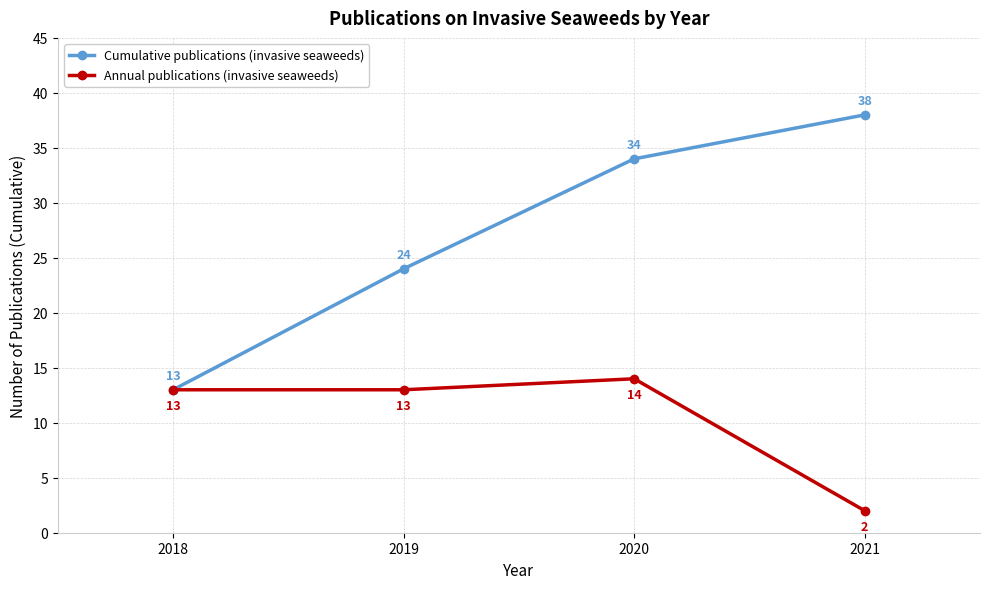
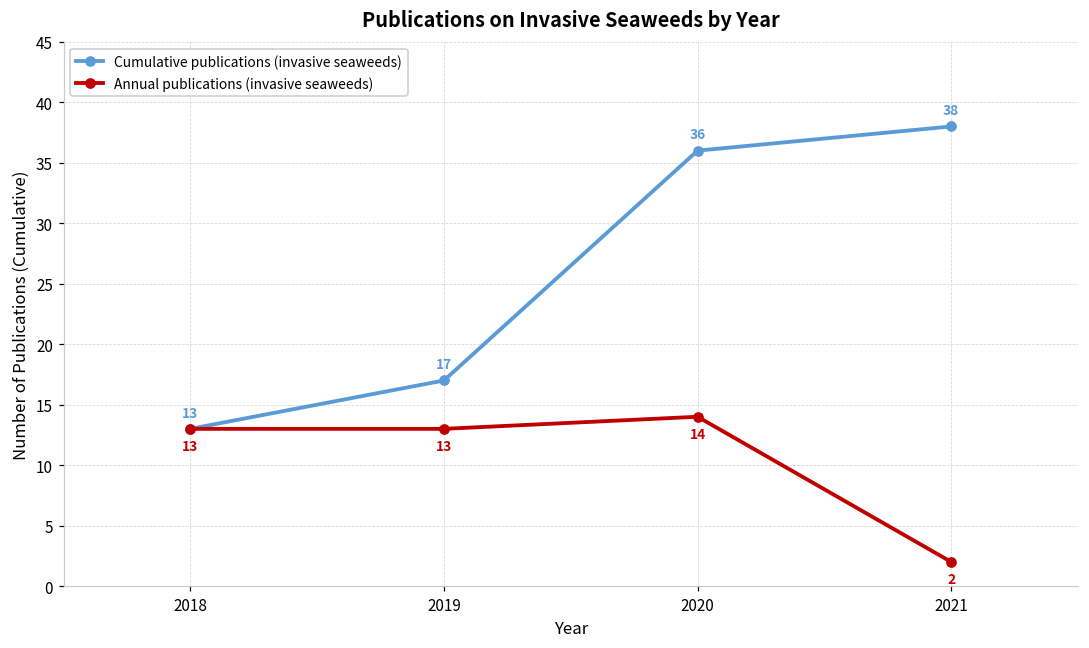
Cumulative publications (invasive seaweeds), 2019: 24 -> 17
Cumulative publications (invasive seaweeds), 2020: 34 -> 36
